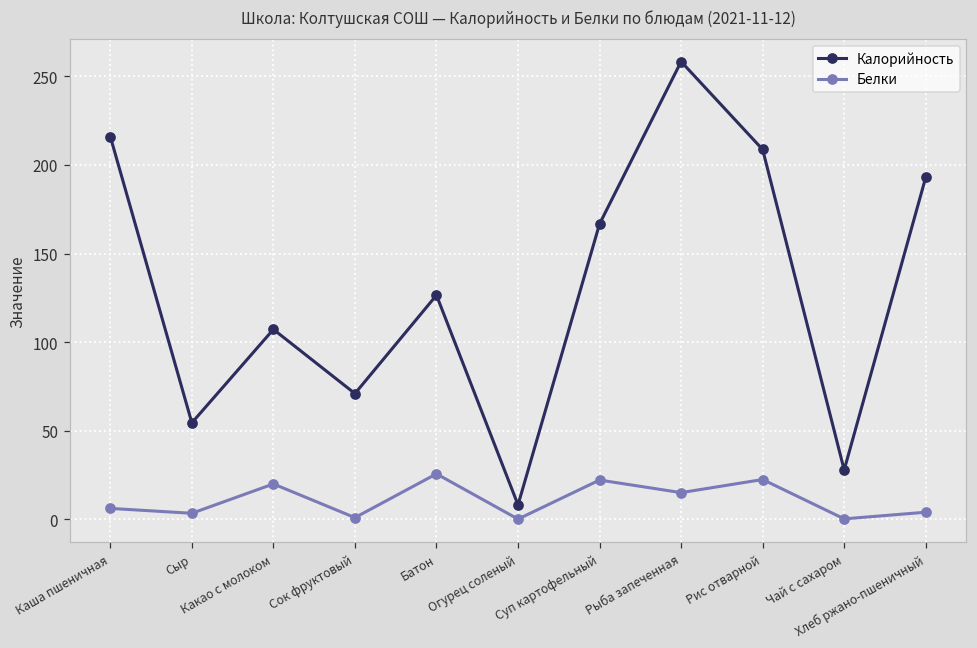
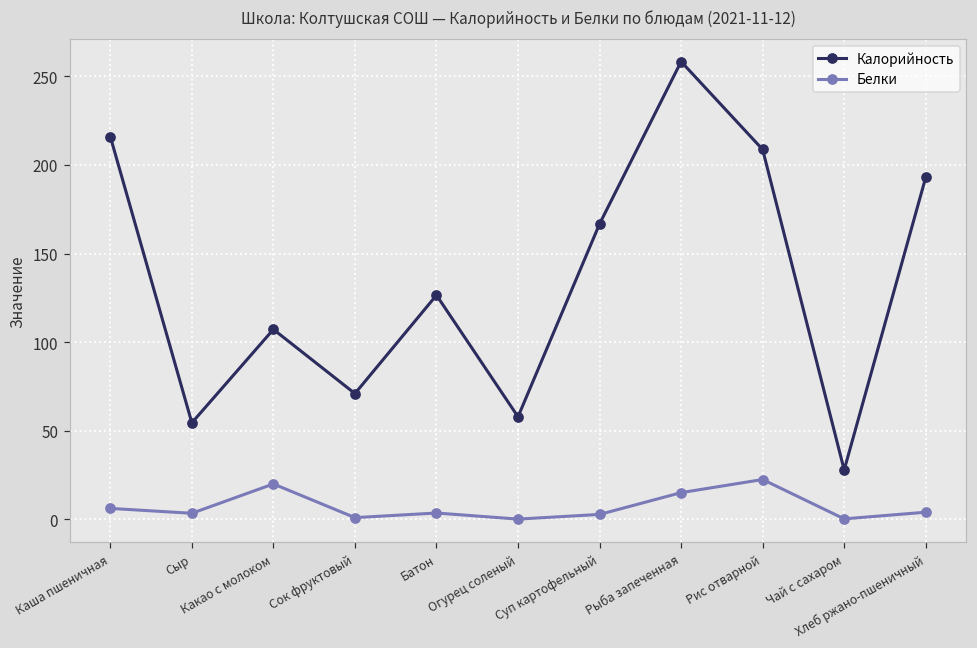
Белки, Батон: 26 -> 4
Калорийность, Огурец соленый: 8 -> 58
Белки, Суп картофельный: 22 -> 3
